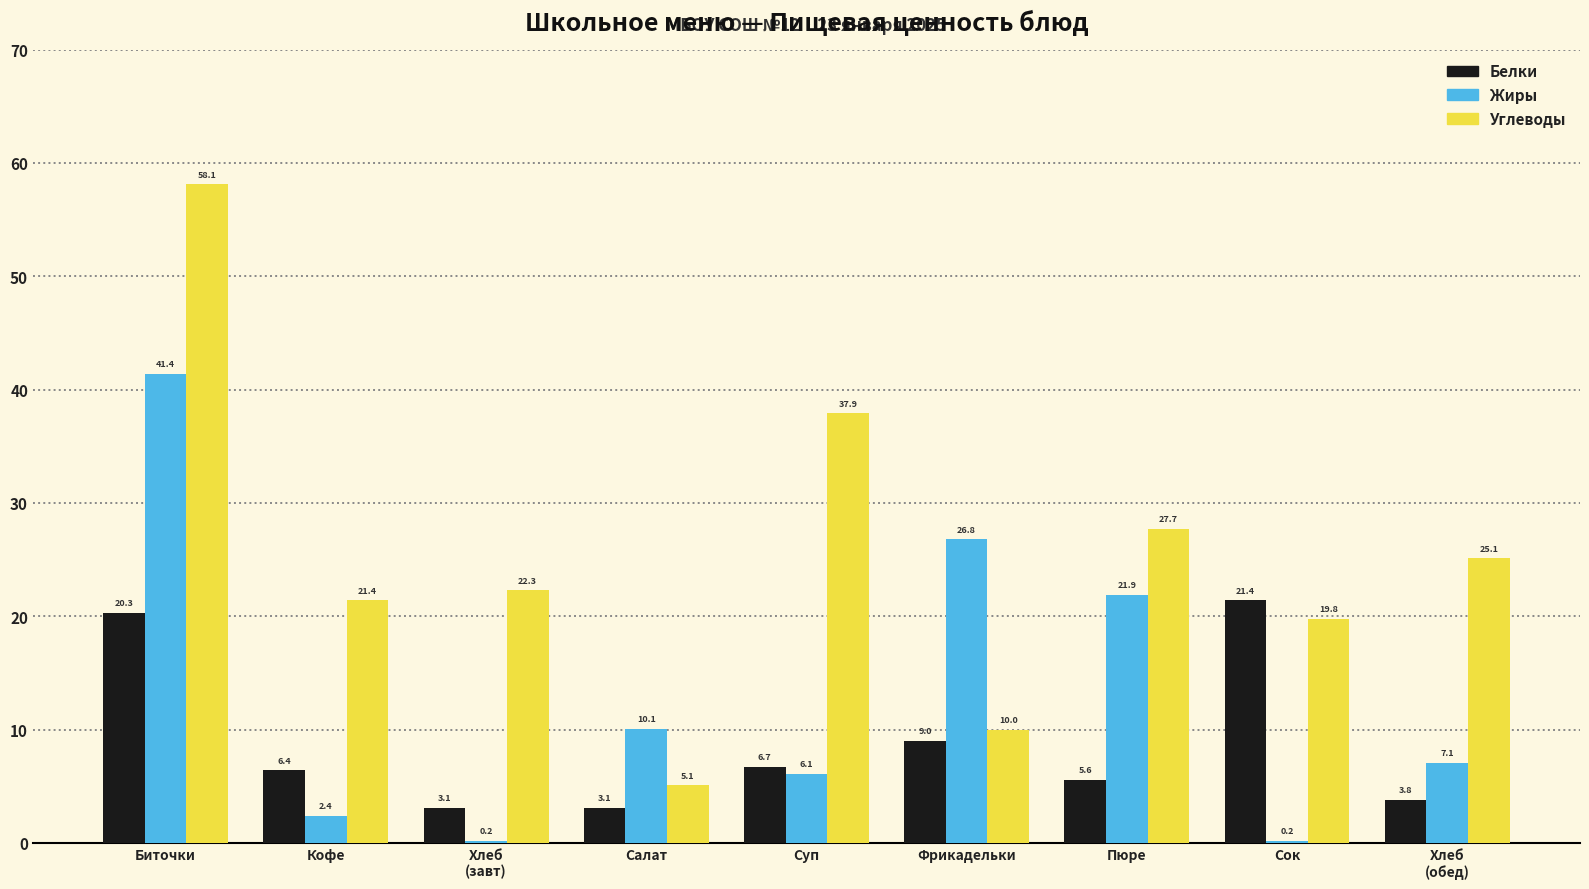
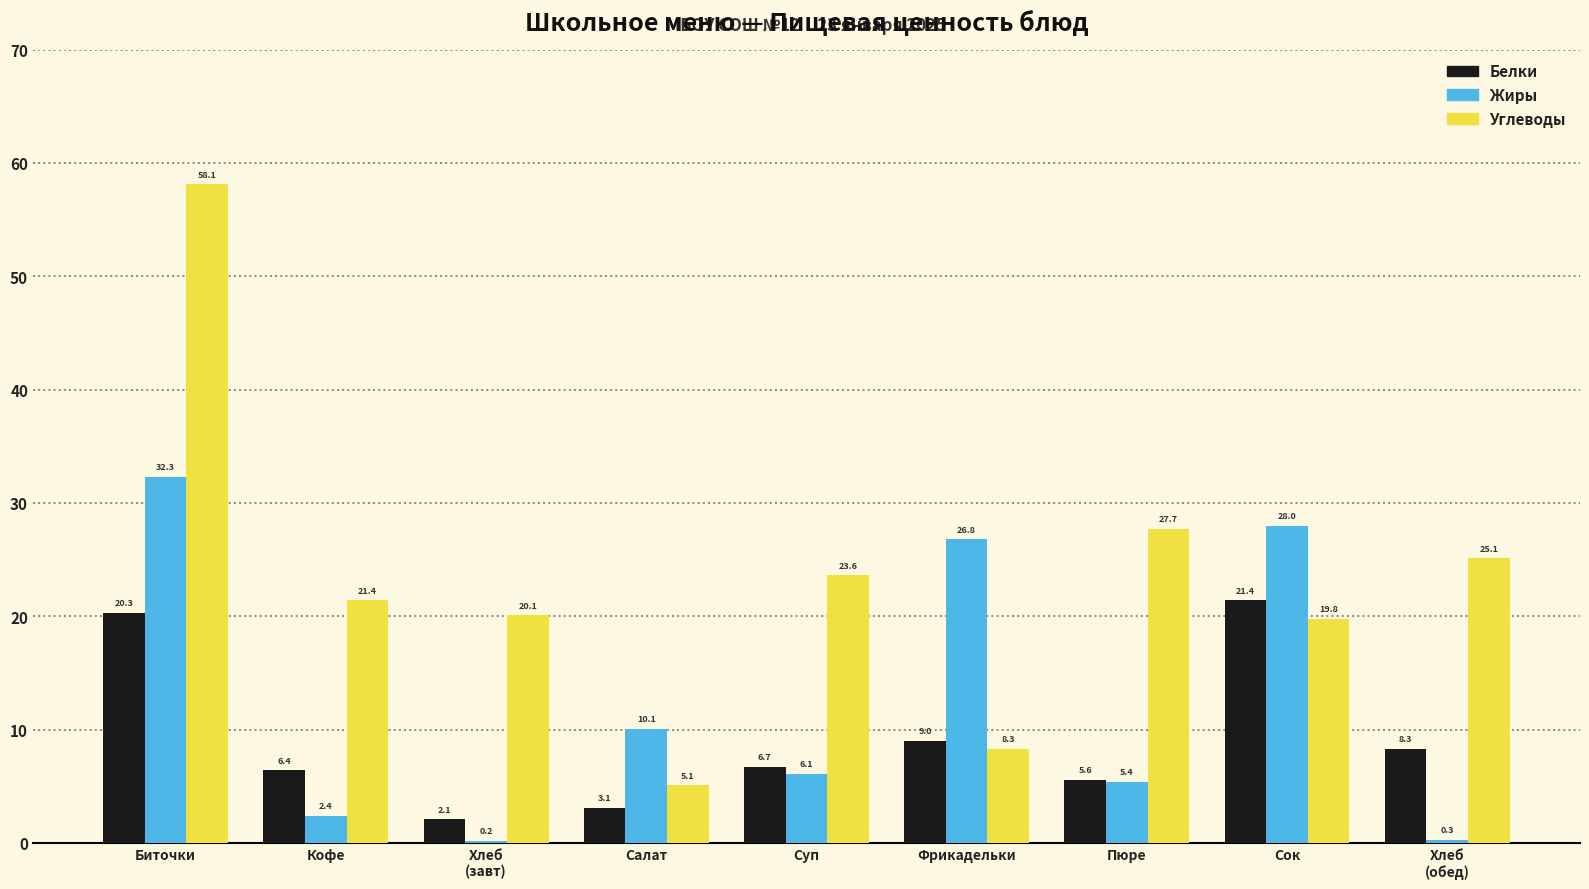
Жиры, Биточки: 41.4 -> 32.3
Белки, Хлеб (завт): 3.1 -> 2.1
Углеводы, Хлеб (завт): 22.3 -> 20.1
Углеводы, Суп: 37.9 -> 23.6
Углеводы, Фрикадельки: 10.0 -> 8.3
Жиры, Пюре: 21.9 -> 5.4
Жиры, Сок: 0.2 -> 28.0
Белки, Хлеб (обед): 3.8 -> 8.3
Жиры, Хлеб (обед): 7.1 -> 0.3
